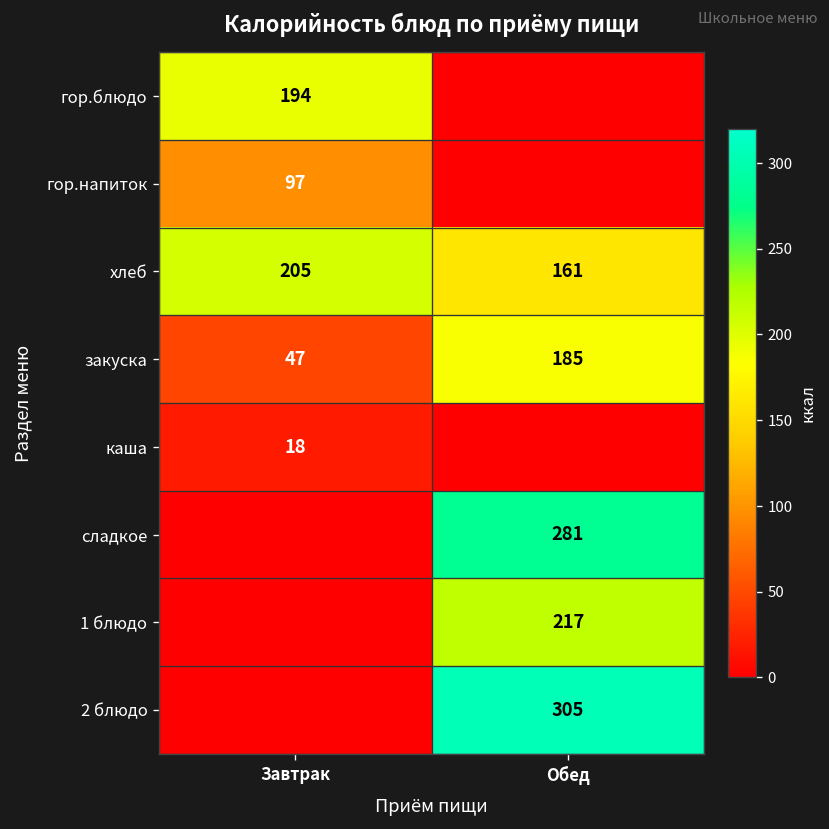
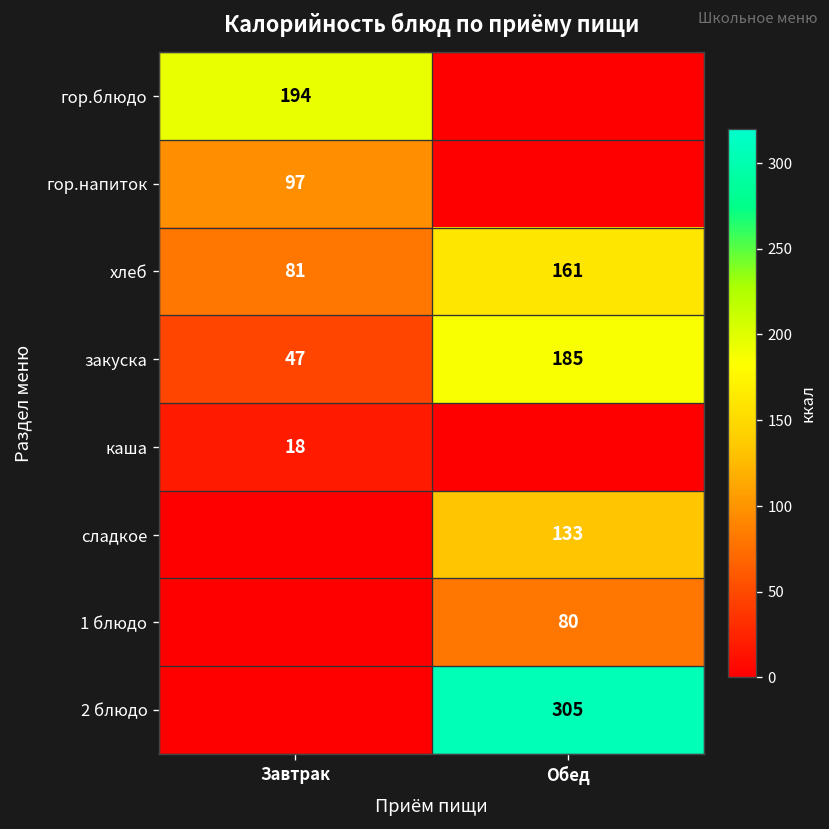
хлеб, Завтрак: 205 -> 81
сладкое, Обед: 281 -> 133
1 блюдо, Обед: 217 -> 80
